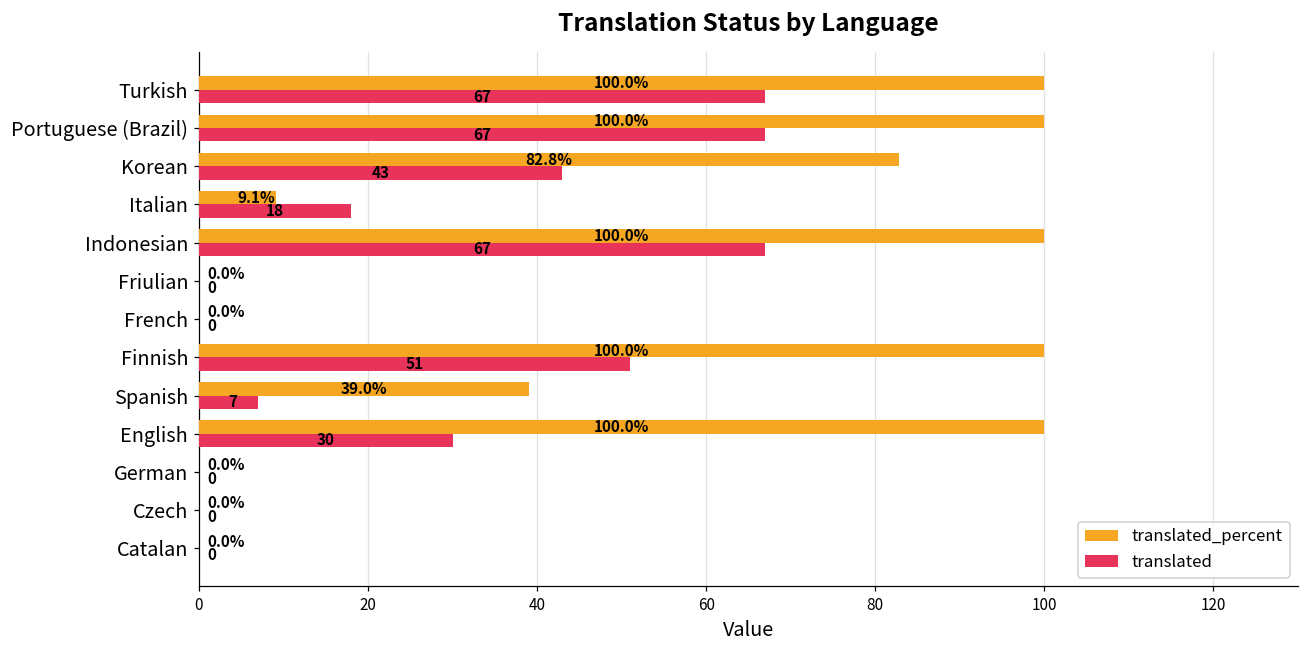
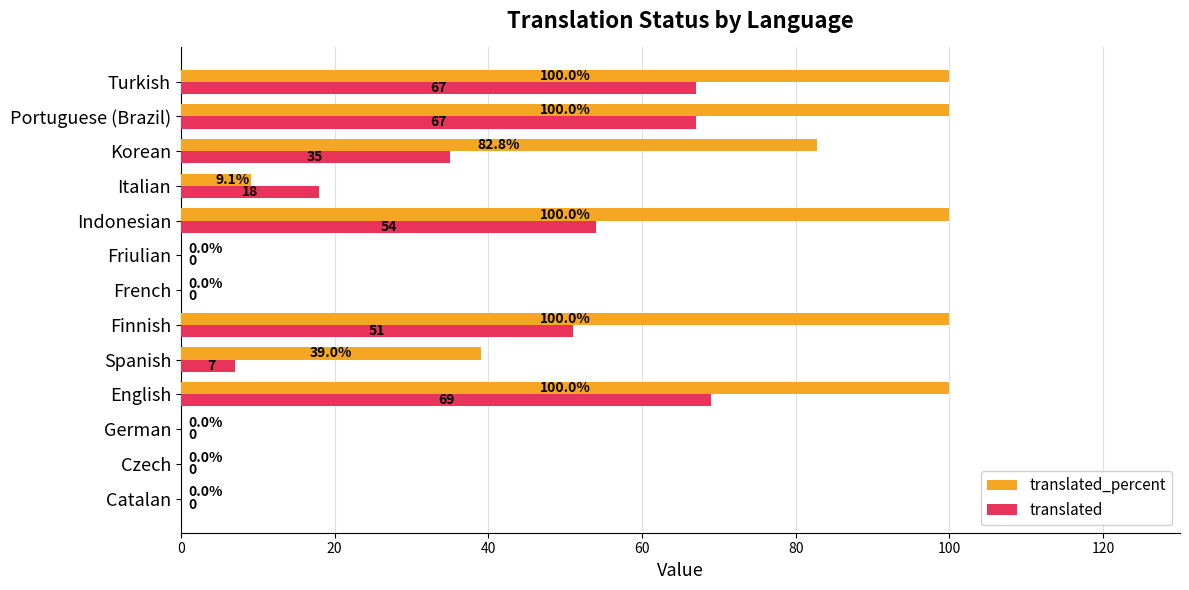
translated, Korean: 43 -> 35
translated, Indonesian: 67 -> 54
translated, English: 30 -> 69
